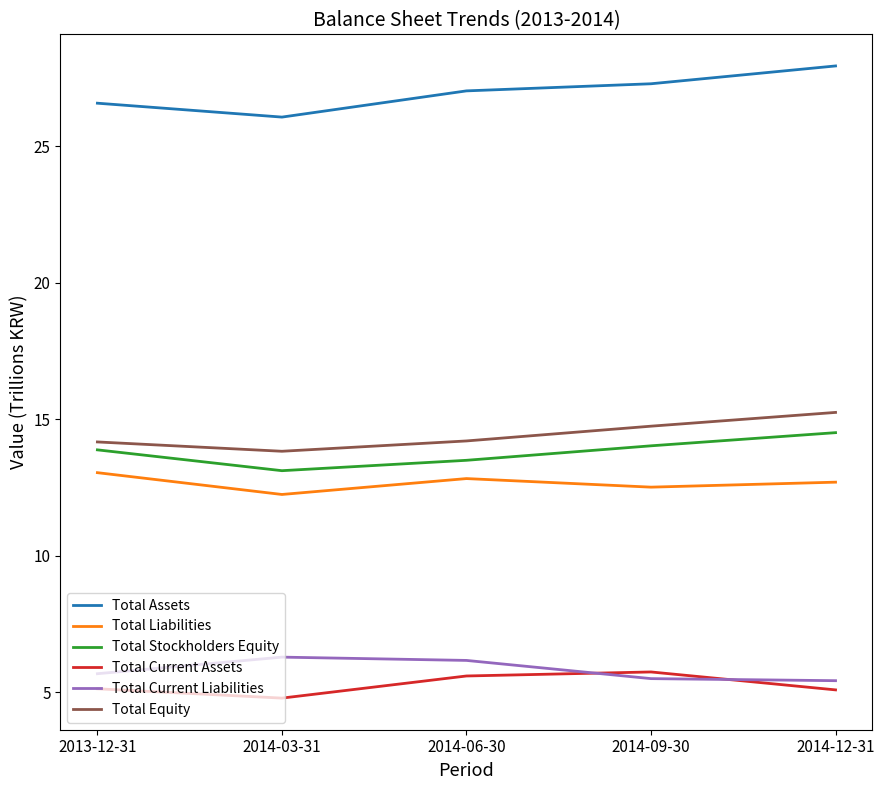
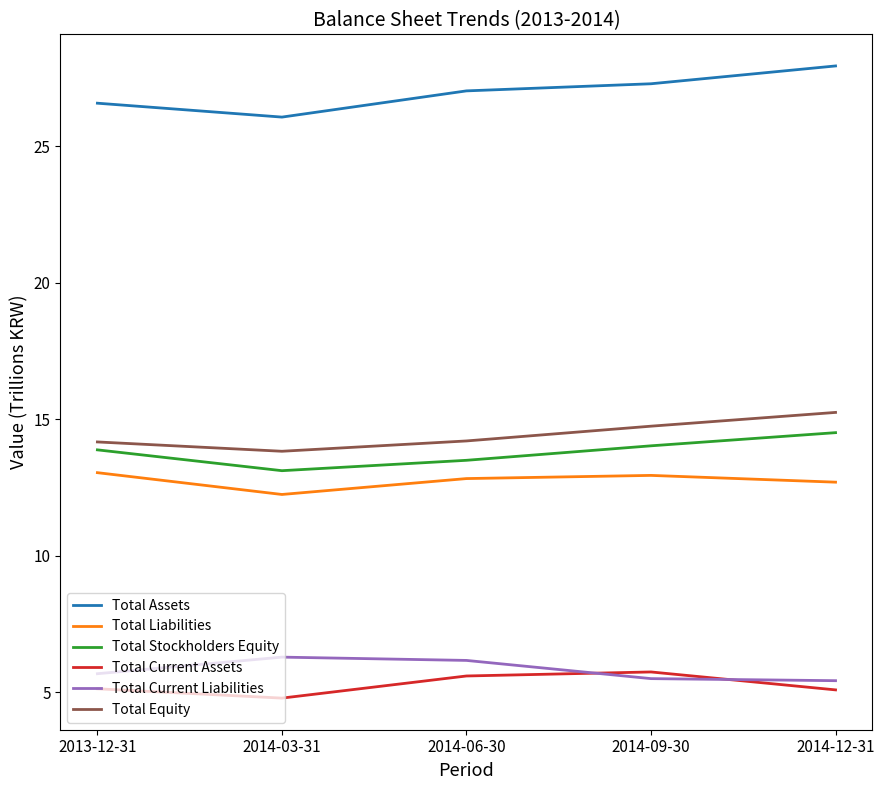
Total Liabilities, 2014-09-30: 12.5 -> 12.9
